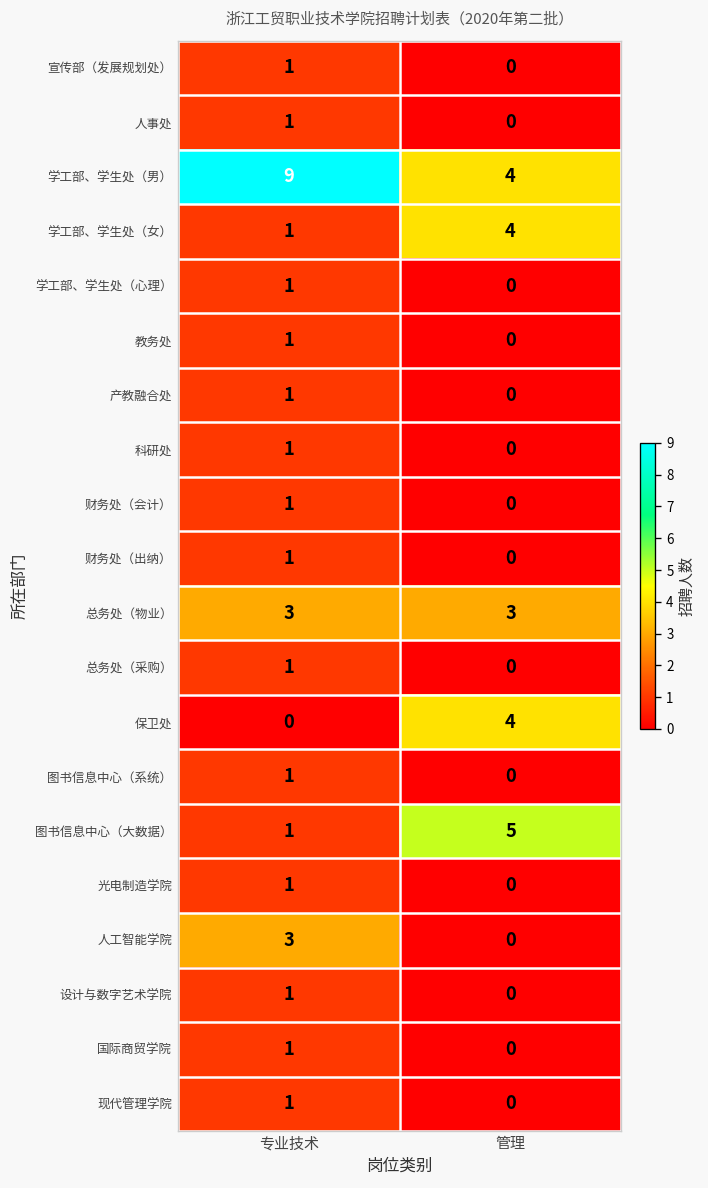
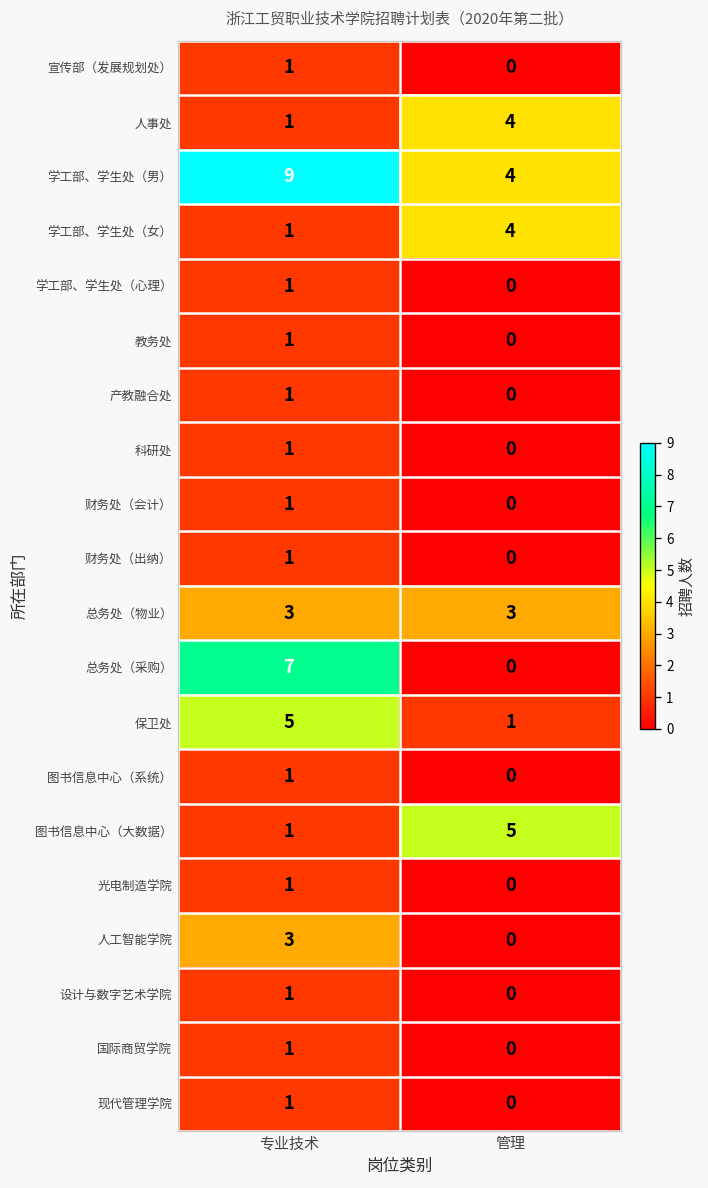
人事处, 管理: 0 -> 4
总务处（采购）, 专业技术: 1 -> 7
保卫处, 专业技术: 0 -> 5
保卫处, 管理: 4 -> 1
